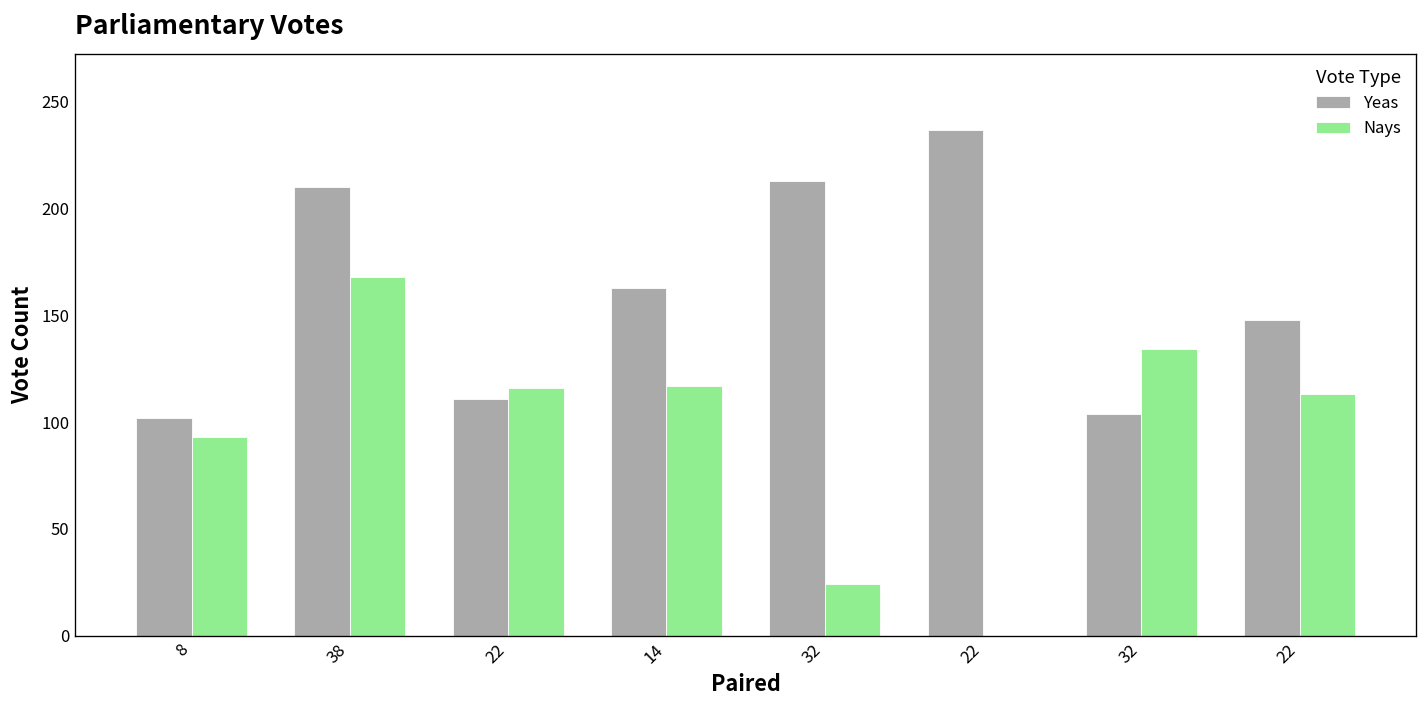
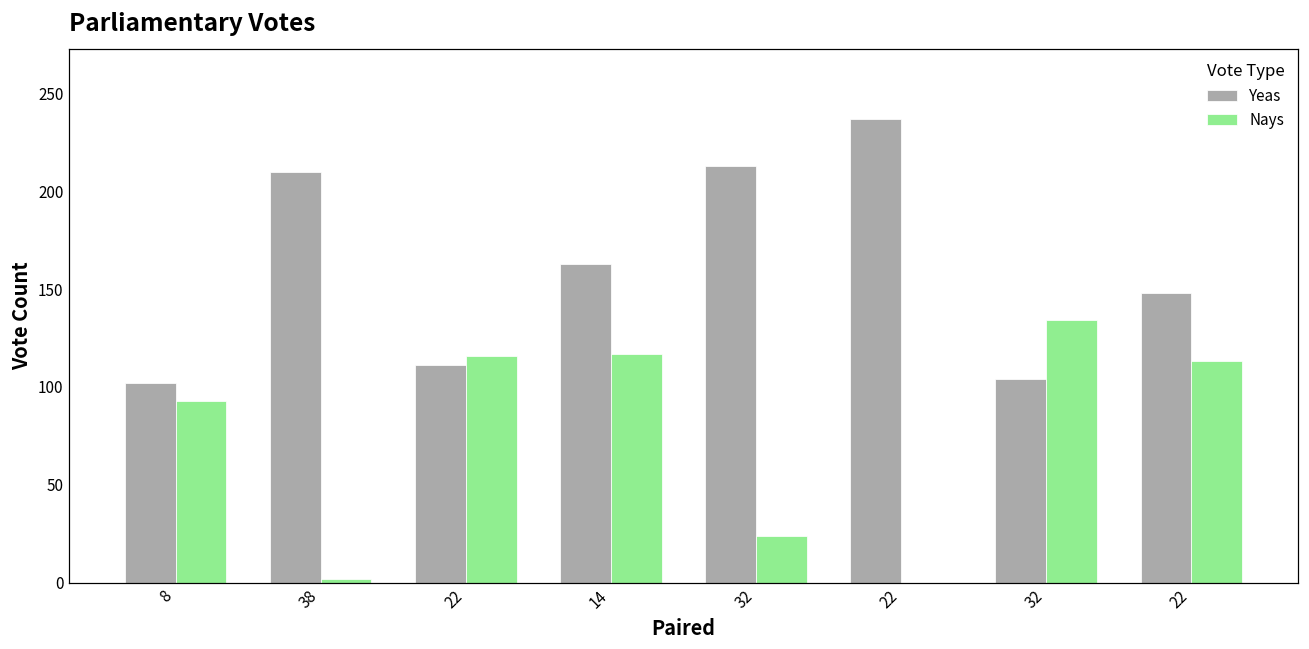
Nays, 38: 168 -> 2
